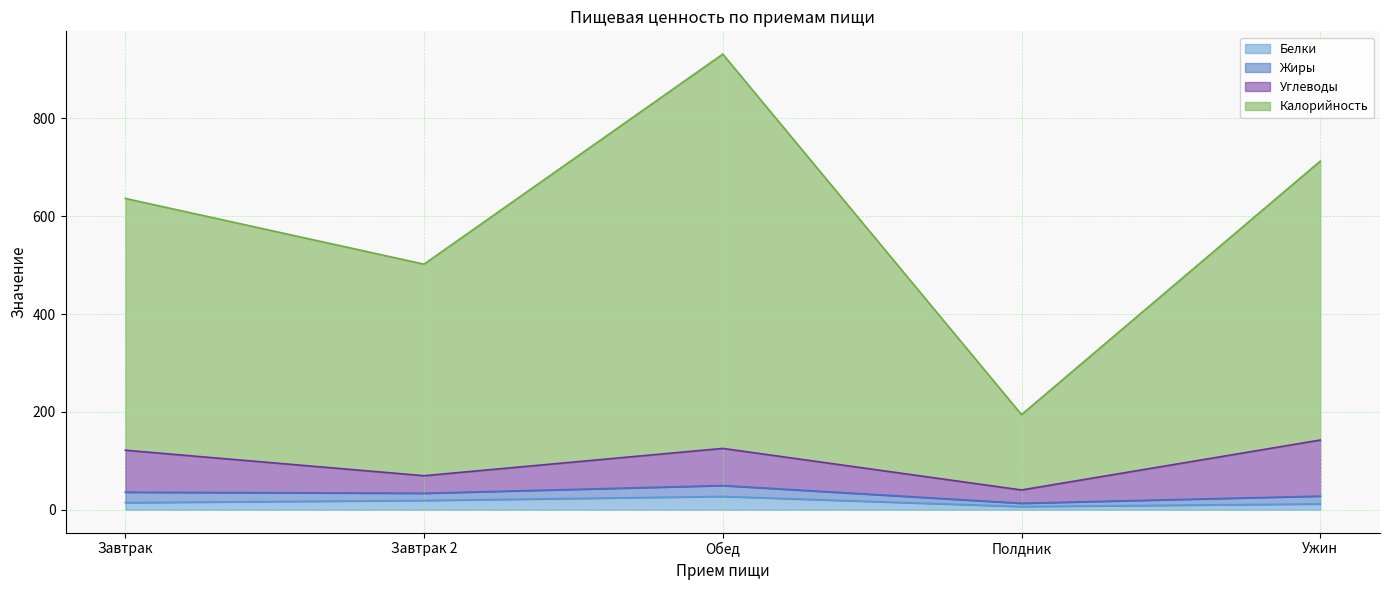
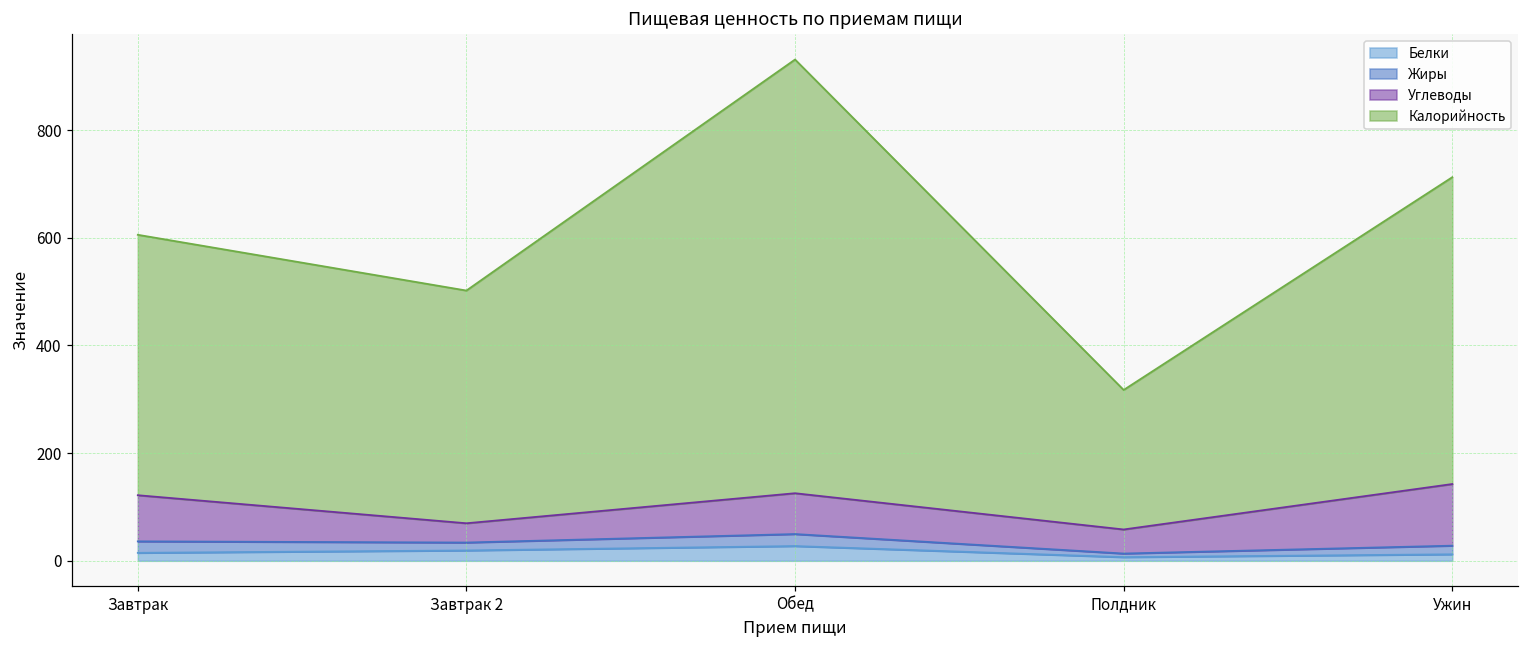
Калорийность, Завтрак: 510 -> 480
Углеводы, Полдник: 30 -> 40
Калорийность, Полдник: 150 -> 260
